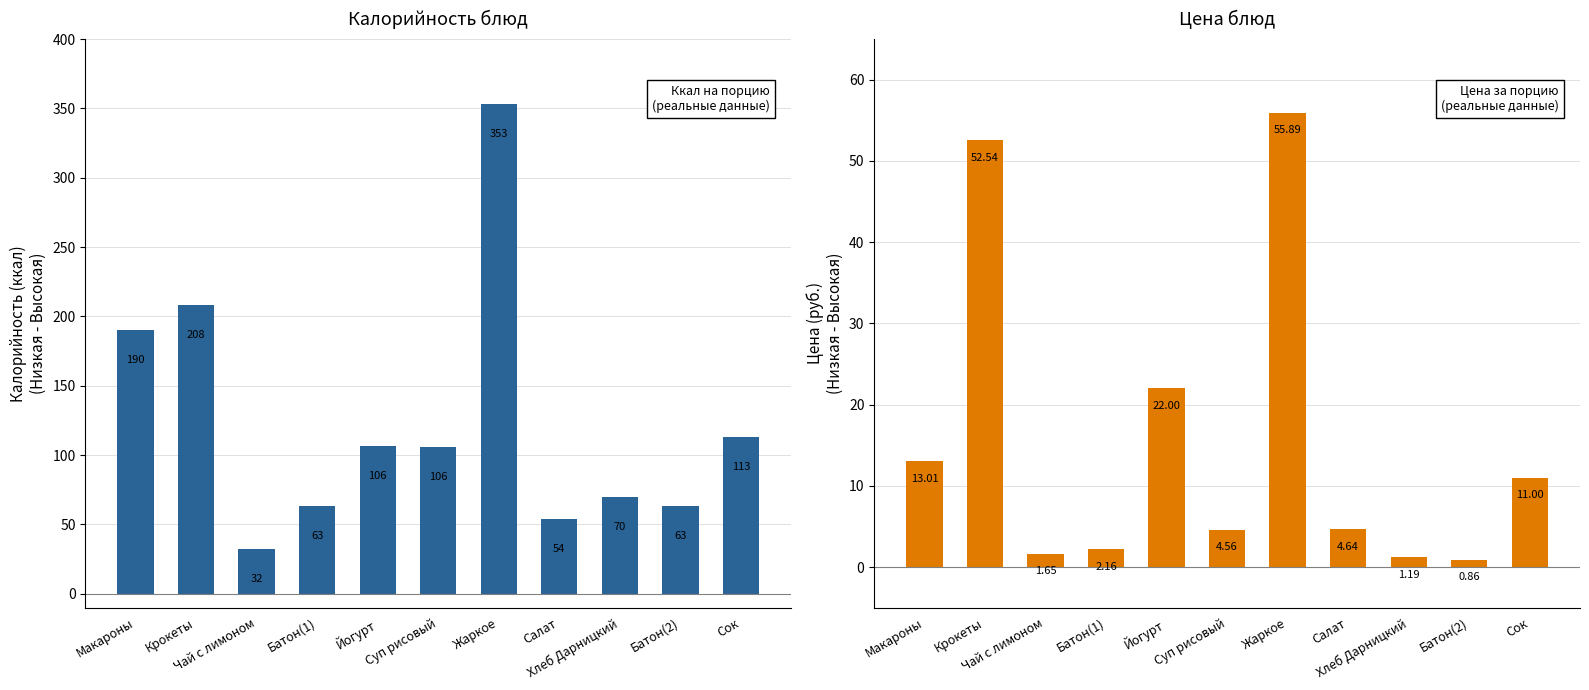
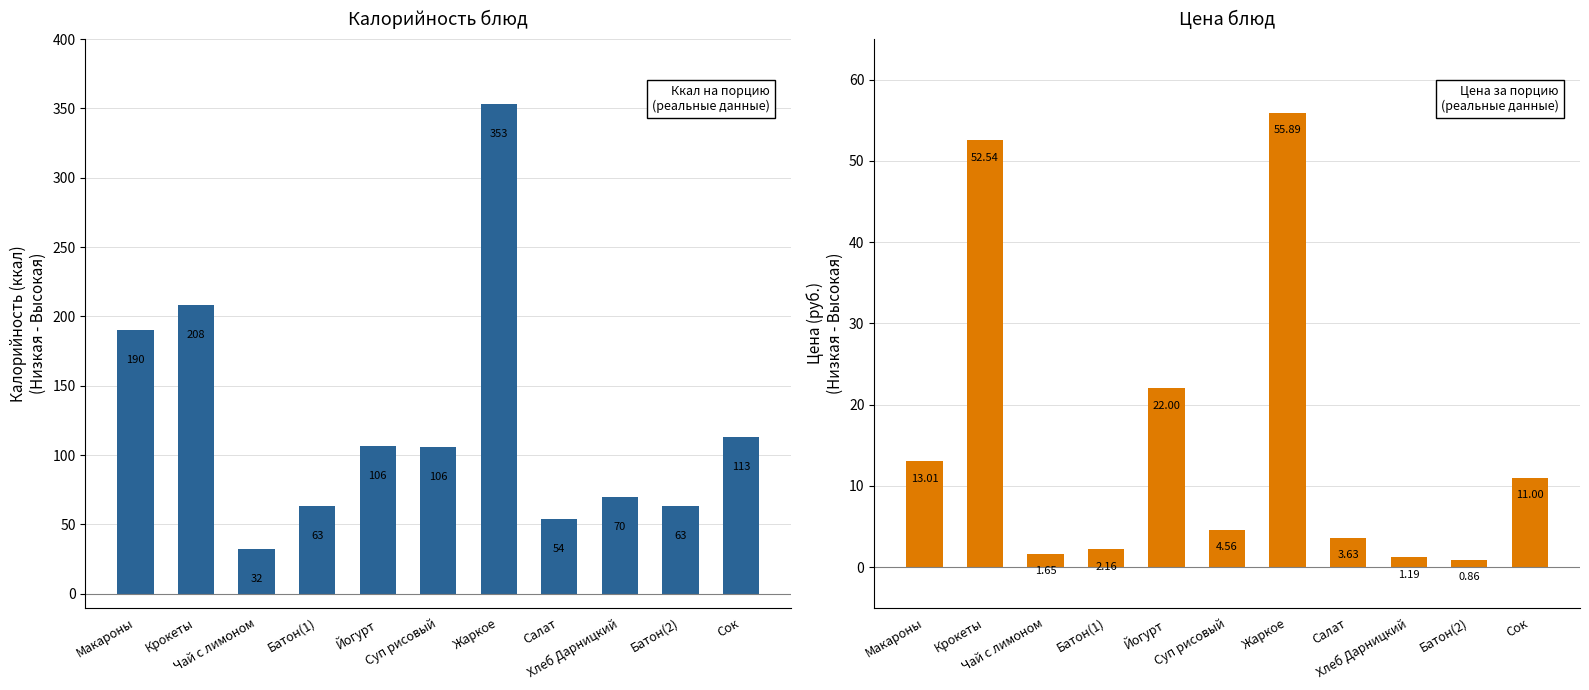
Цена блюд, Салат: 4.64 -> 3.63
